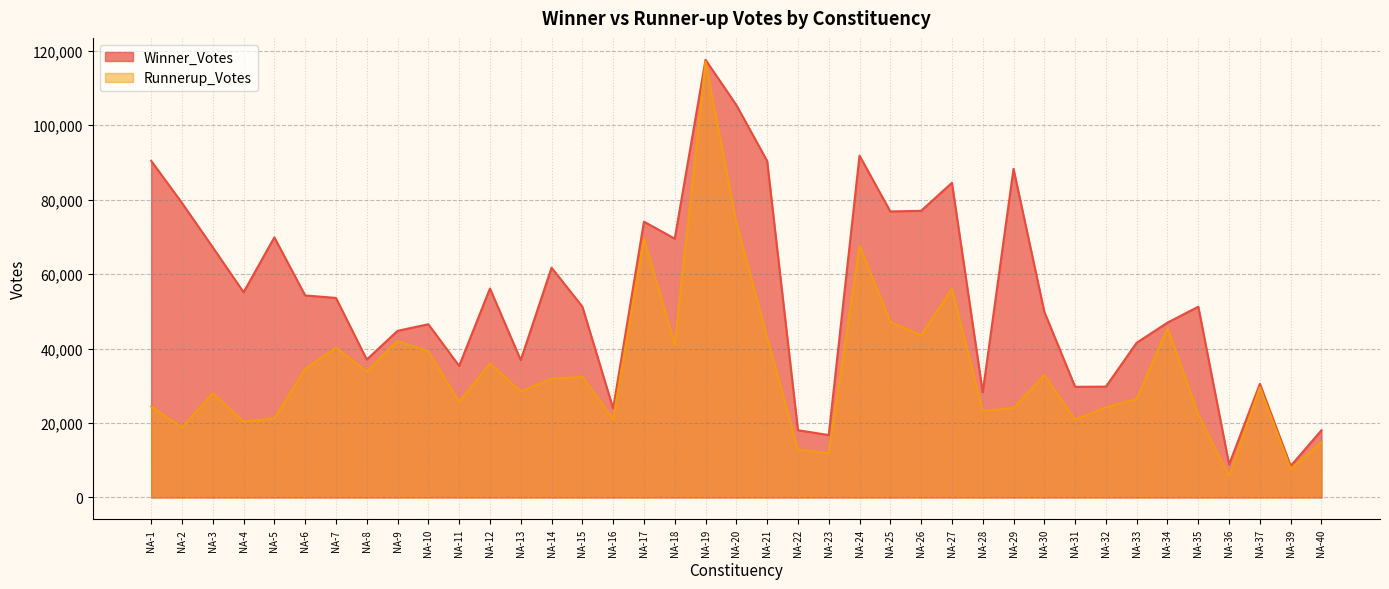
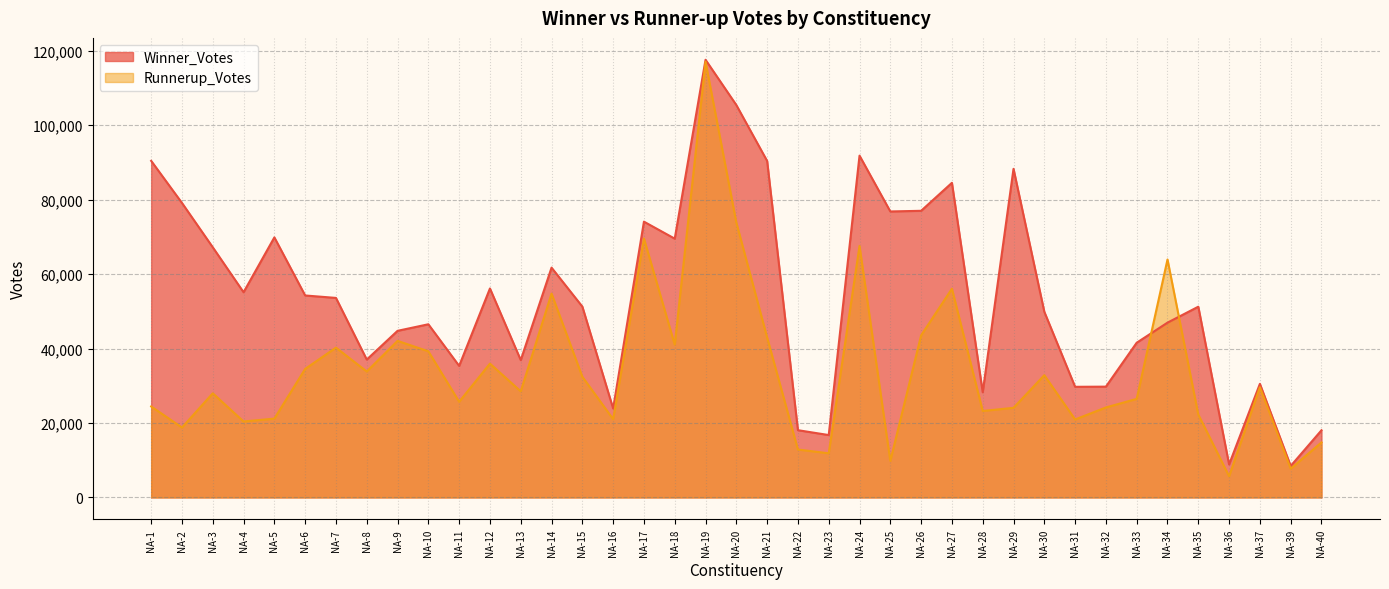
Runnerup_Votes, NA-14: 32,000 -> 55,000
Runnerup_Votes, NA-25: 47,000 -> 10,000
Runnerup_Votes, NA-34: 46,000 -> 64,000
